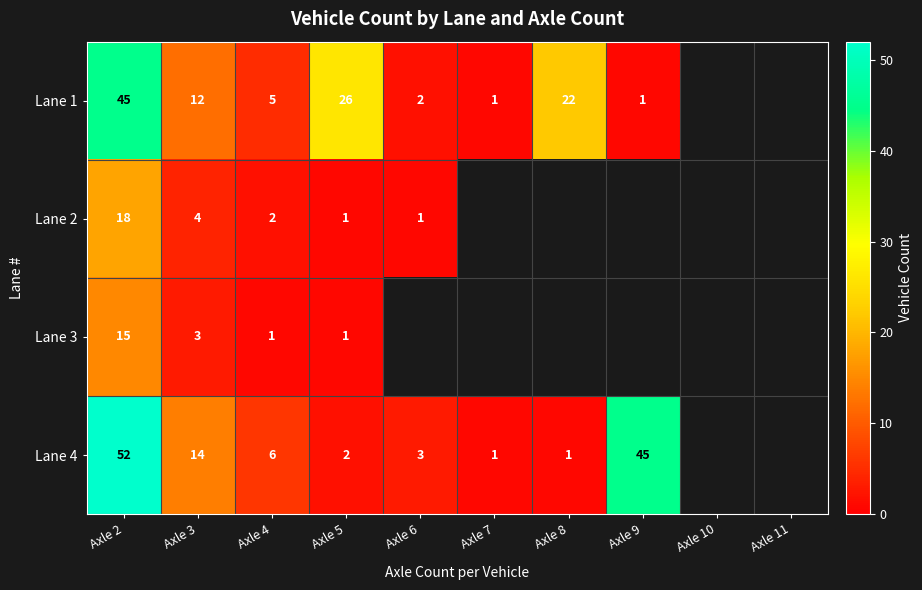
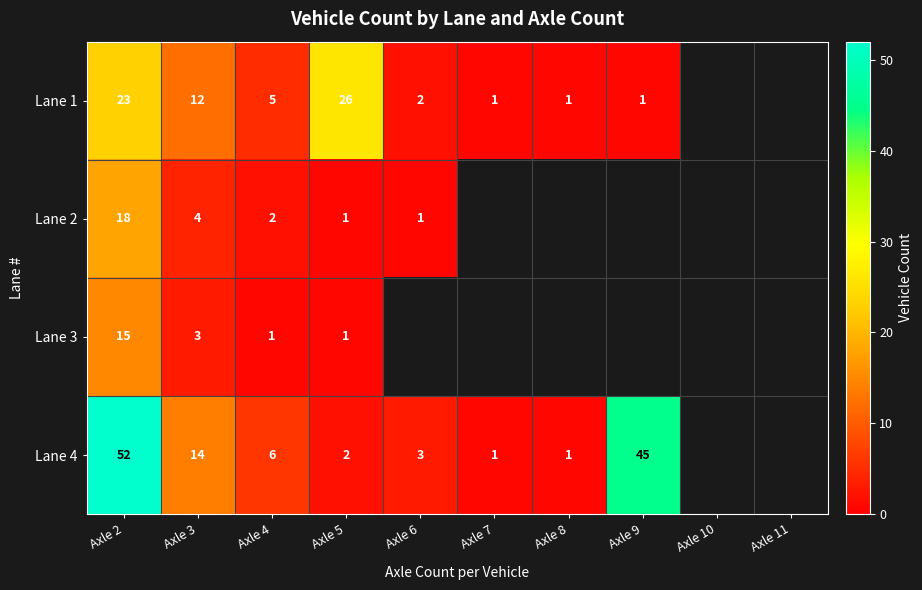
Lane 1, Axle 2: 45 -> 23
Lane 1, Axle 8: 22 -> 1
